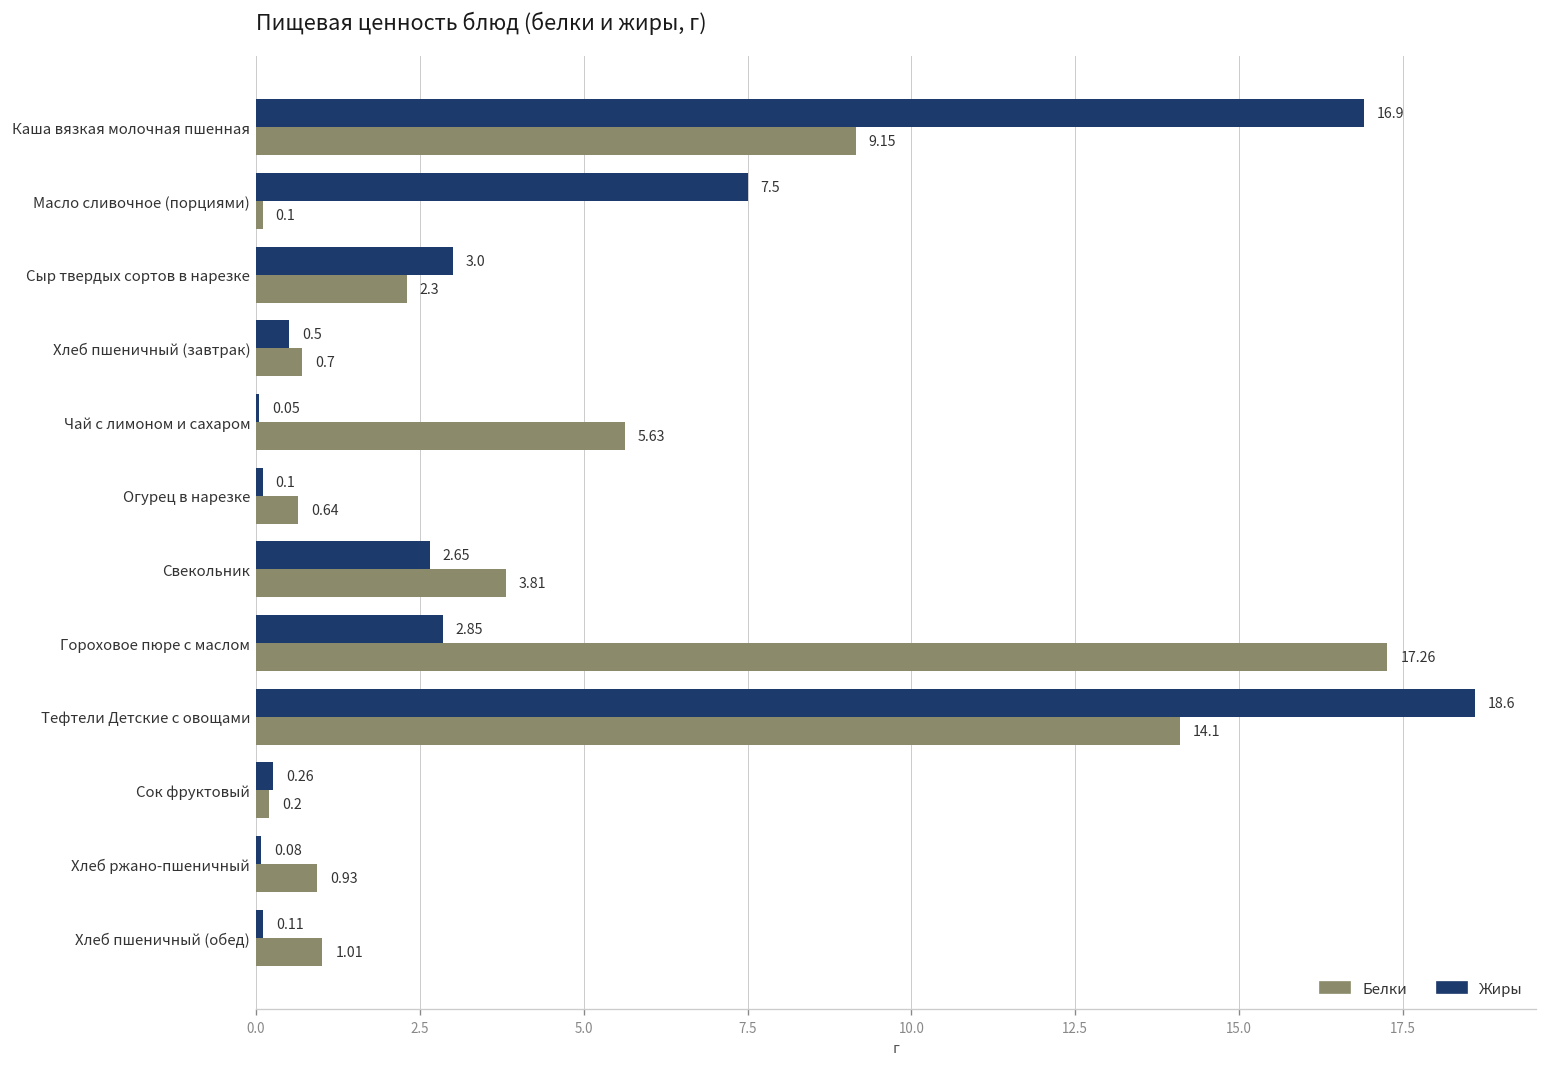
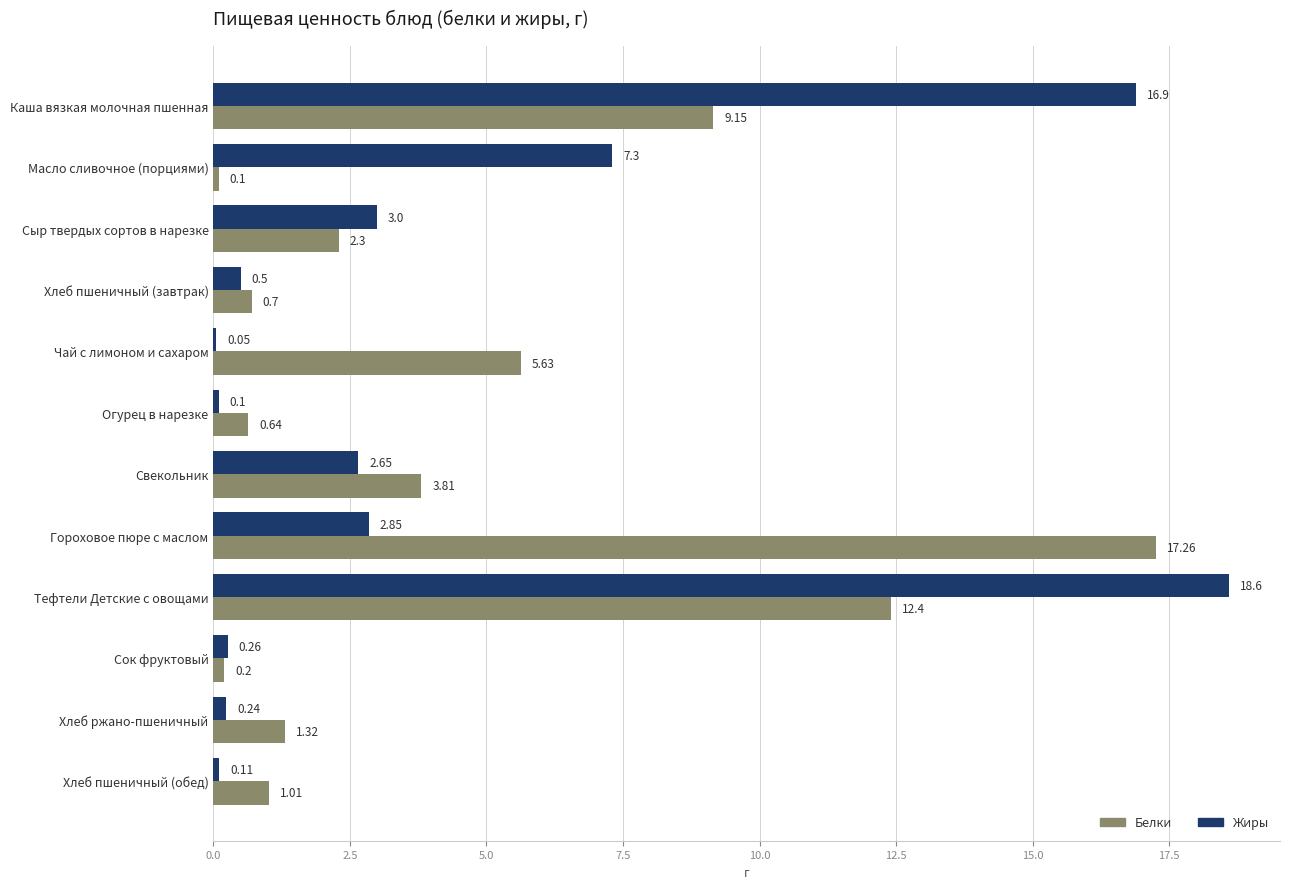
Жиры, Масло сливочное (порциями): 7.5 -> 7.3
Белки, Тефтели Детские с овощами: 14.1 -> 12.4
Жиры, Хлеб ржано-пшеничный: 0.08 -> 0.24
Белки, Хлеб ржано-пшеничный: 0.93 -> 1.32
